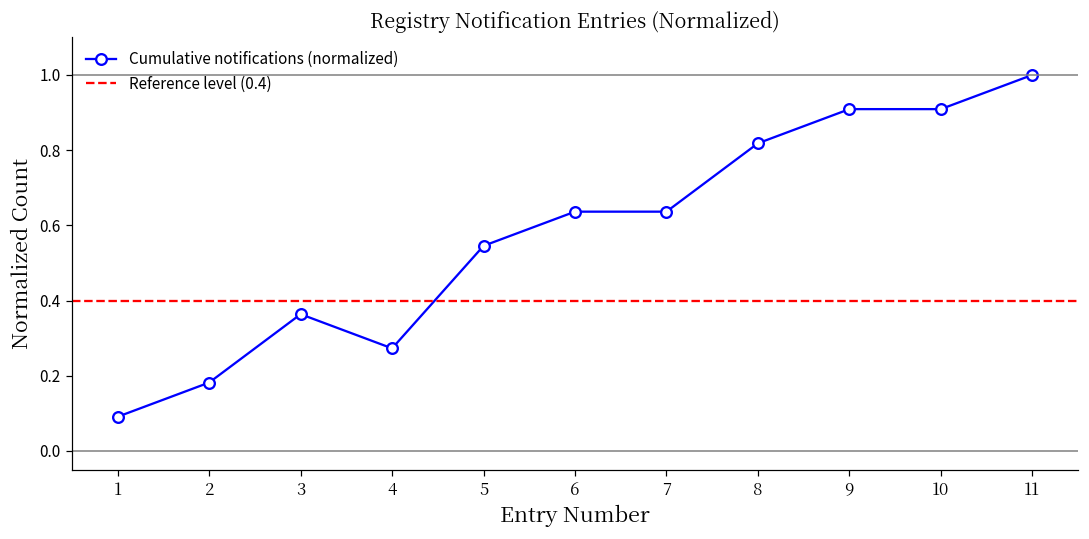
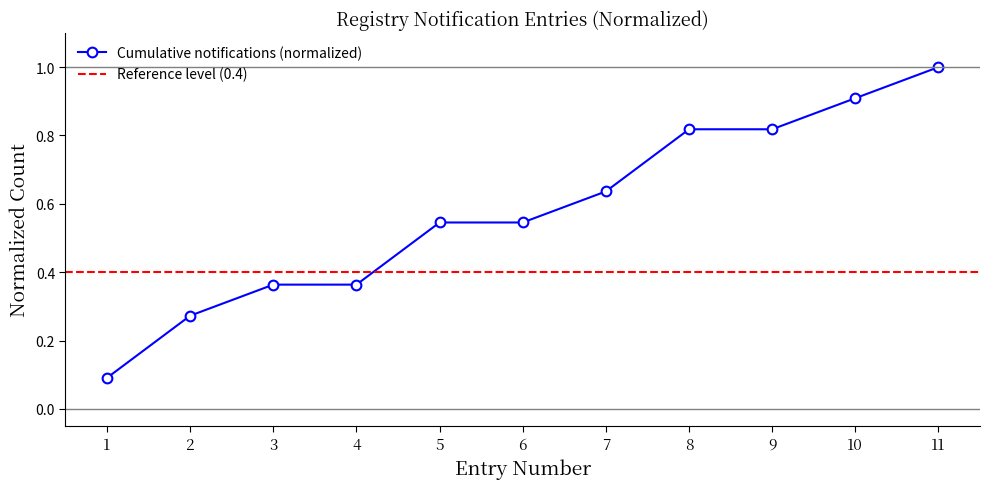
2: 0.18 -> 0.27
4: 0.27 -> 0.36
6: 0.64 -> 0.55
9: 0.91 -> 0.82
